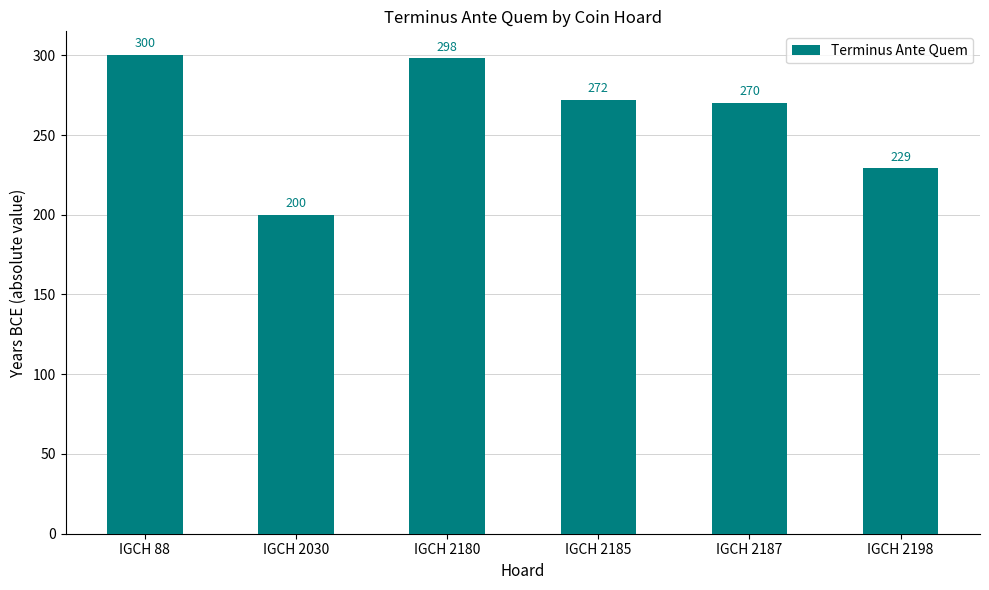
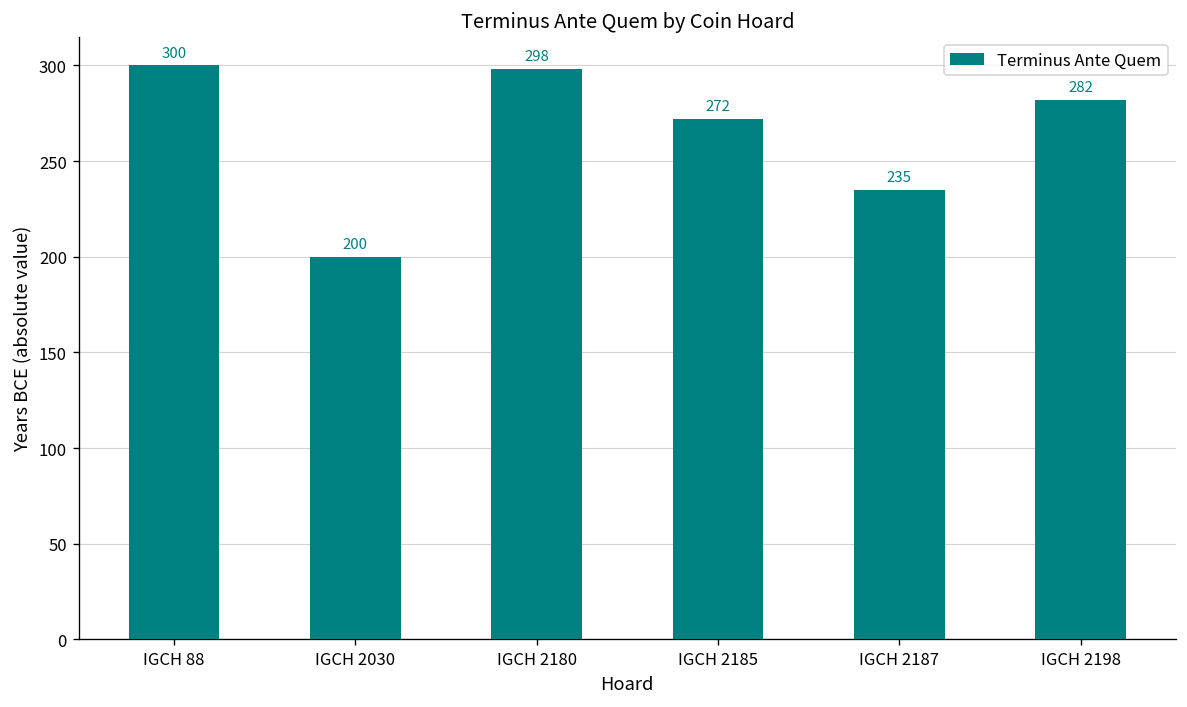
IGCH 2187: 270 -> 235
IGCH 2198: 229 -> 282
